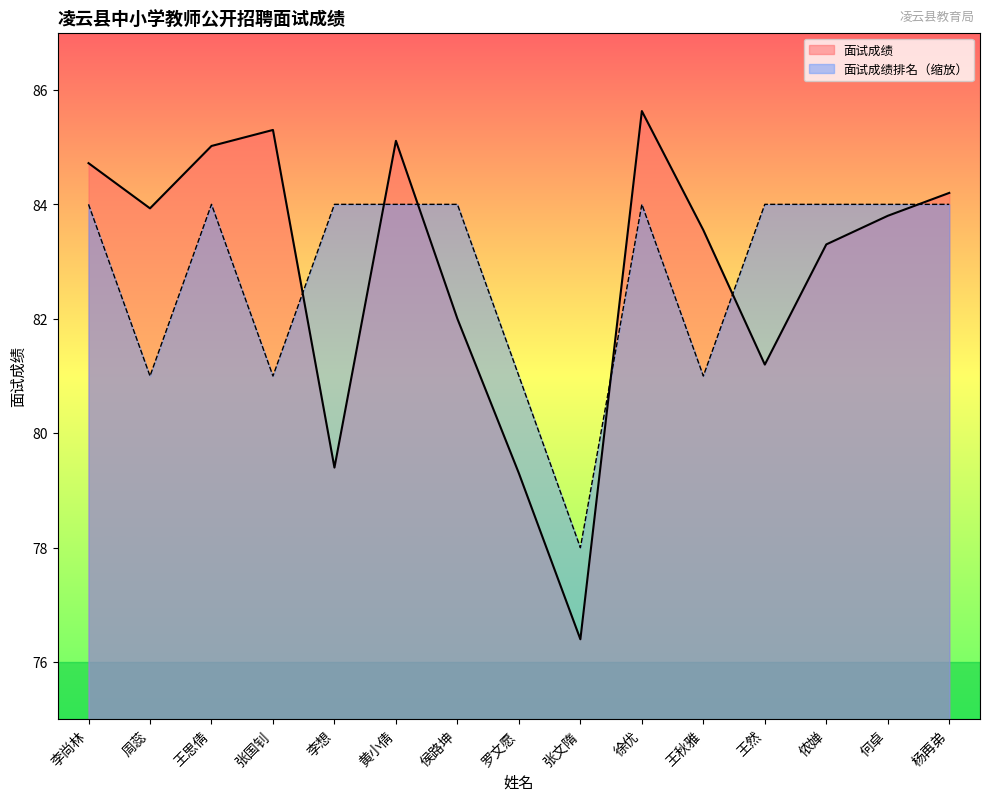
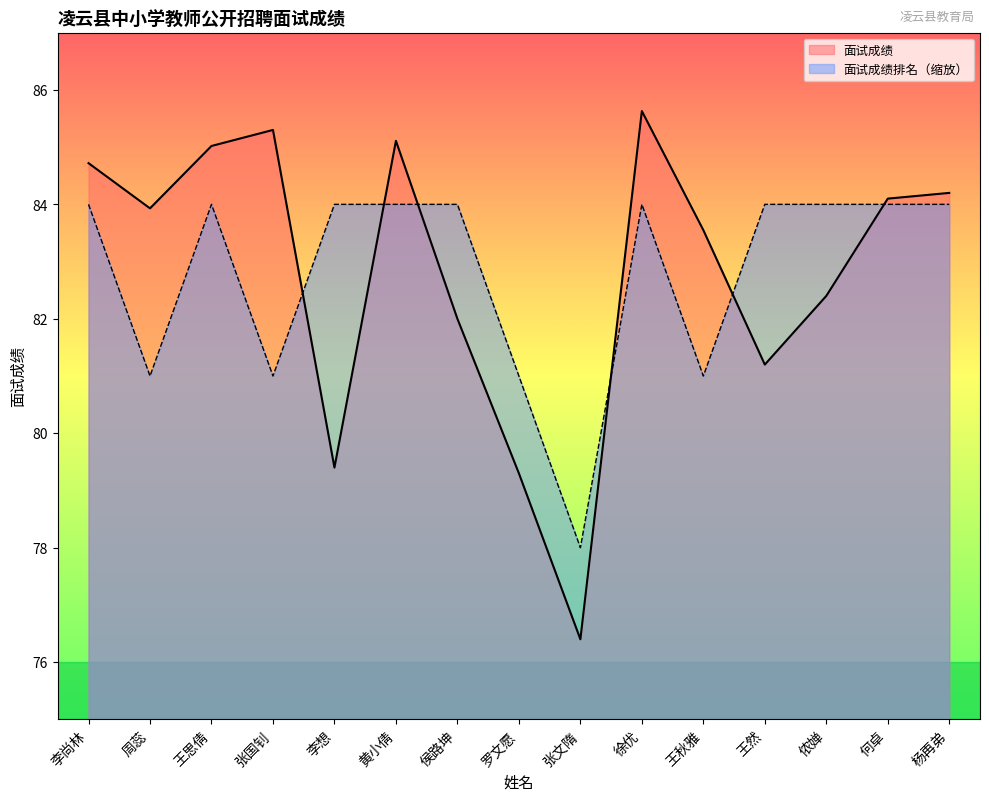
面试成绩, 侬婵: 83.3 -> 82.4
面试成绩, 何卓: 83.8 -> 84.1
